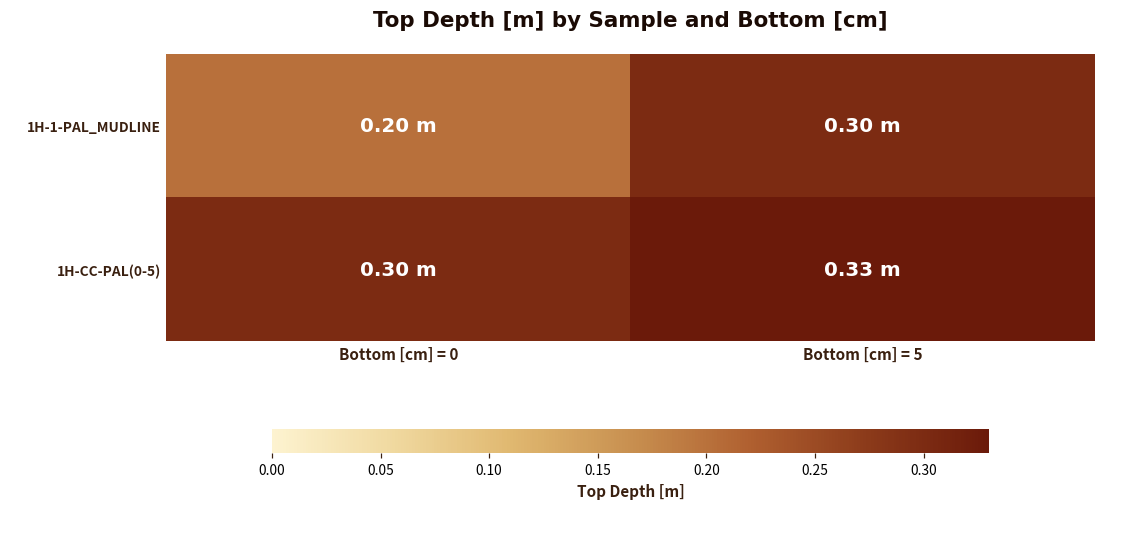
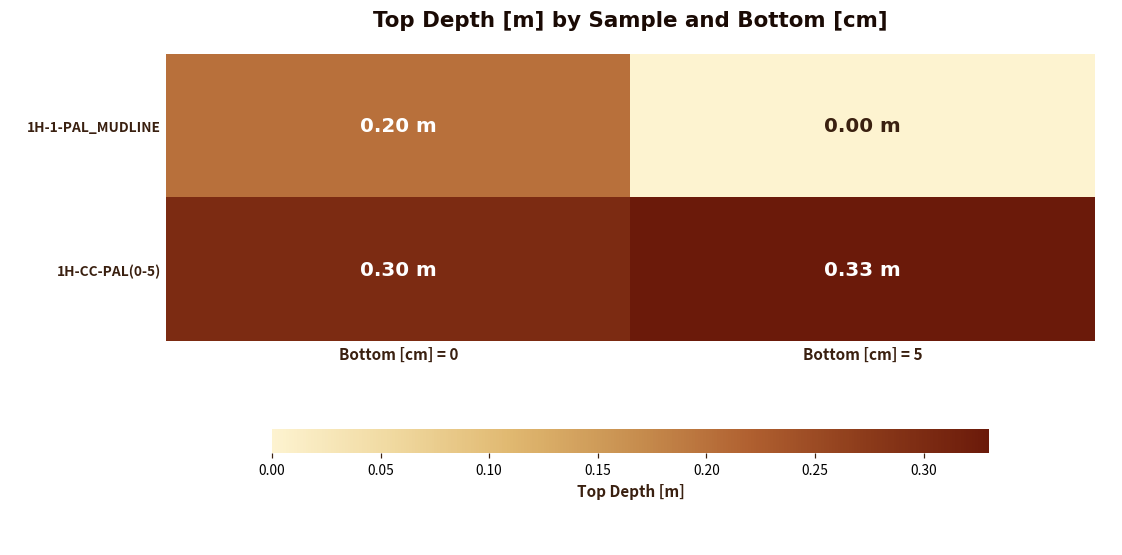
1H-1-PAL_MUDLINE, Bottom [cm] = 5: 0.30 -> 0.00
